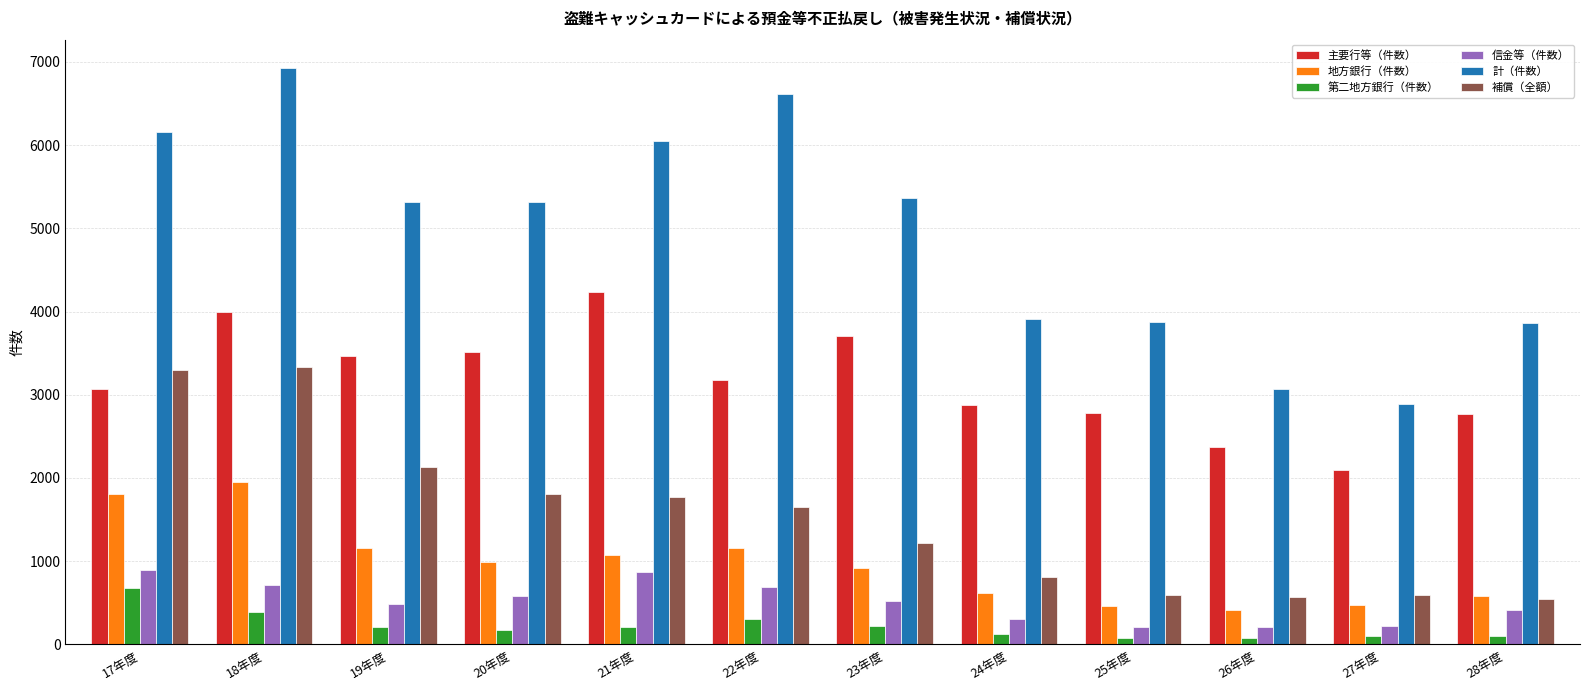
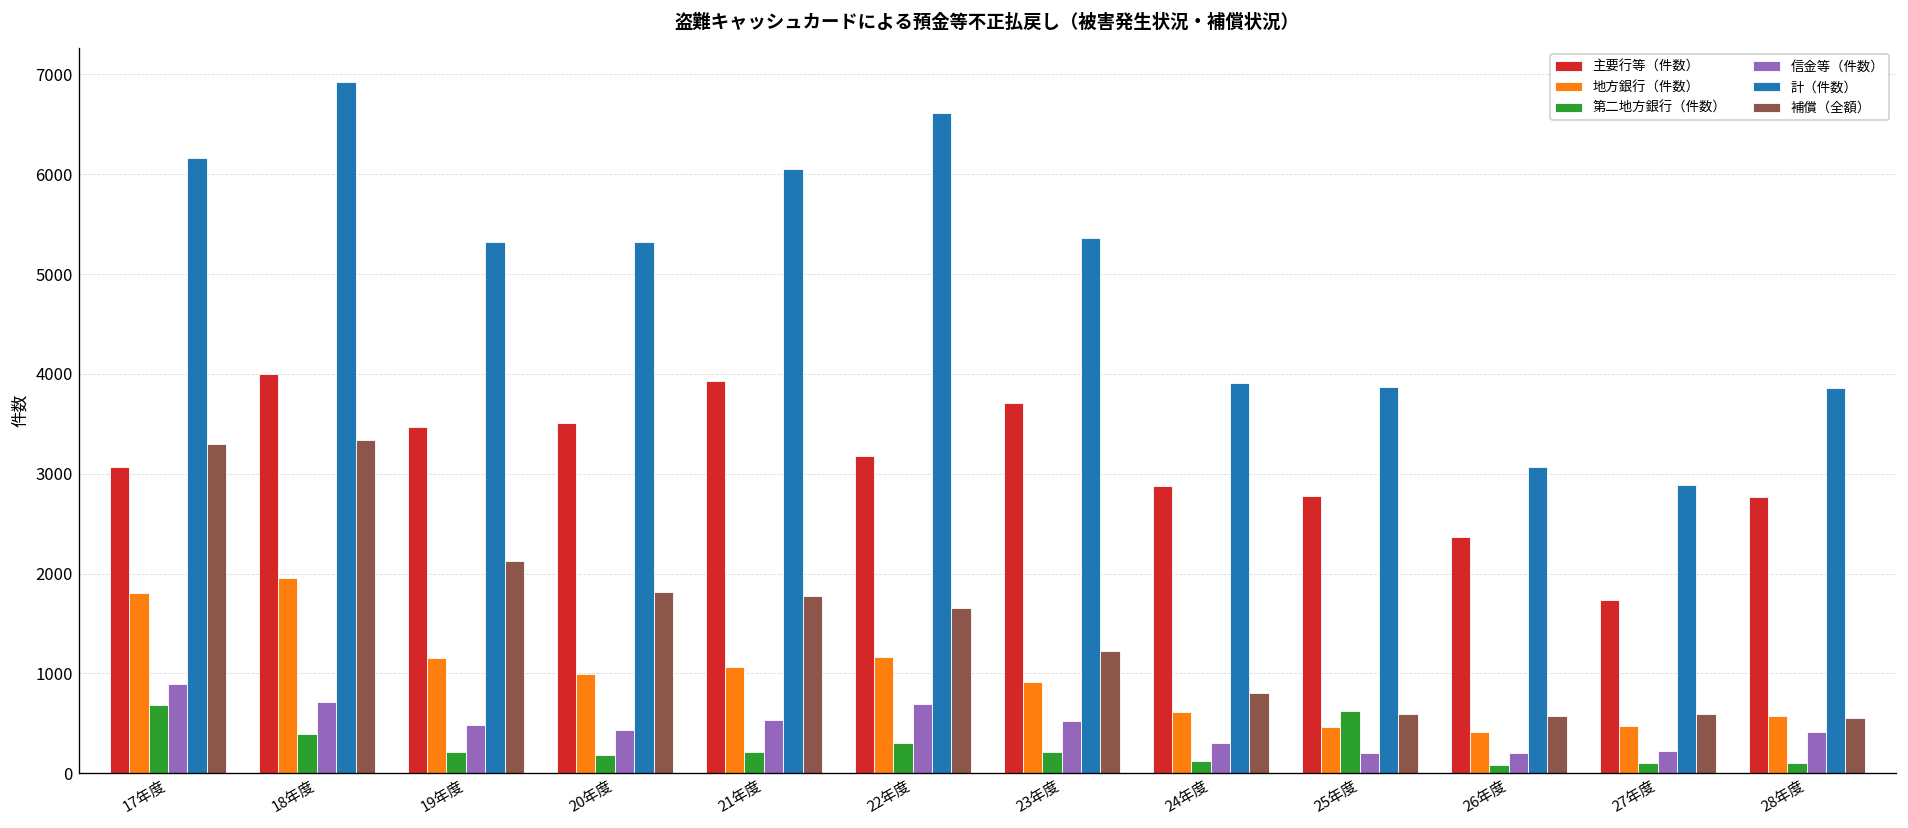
信金等（件数）, 20年度: 600 -> 400
主要行等（件数）, 21年度: 4200 -> 3900
信金等（件数）, 21年度: 900 -> 500
第二地方銀行（件数）, 25年度: 100 -> 600
主要行等（件数）, 27年度: 2100 -> 1700
